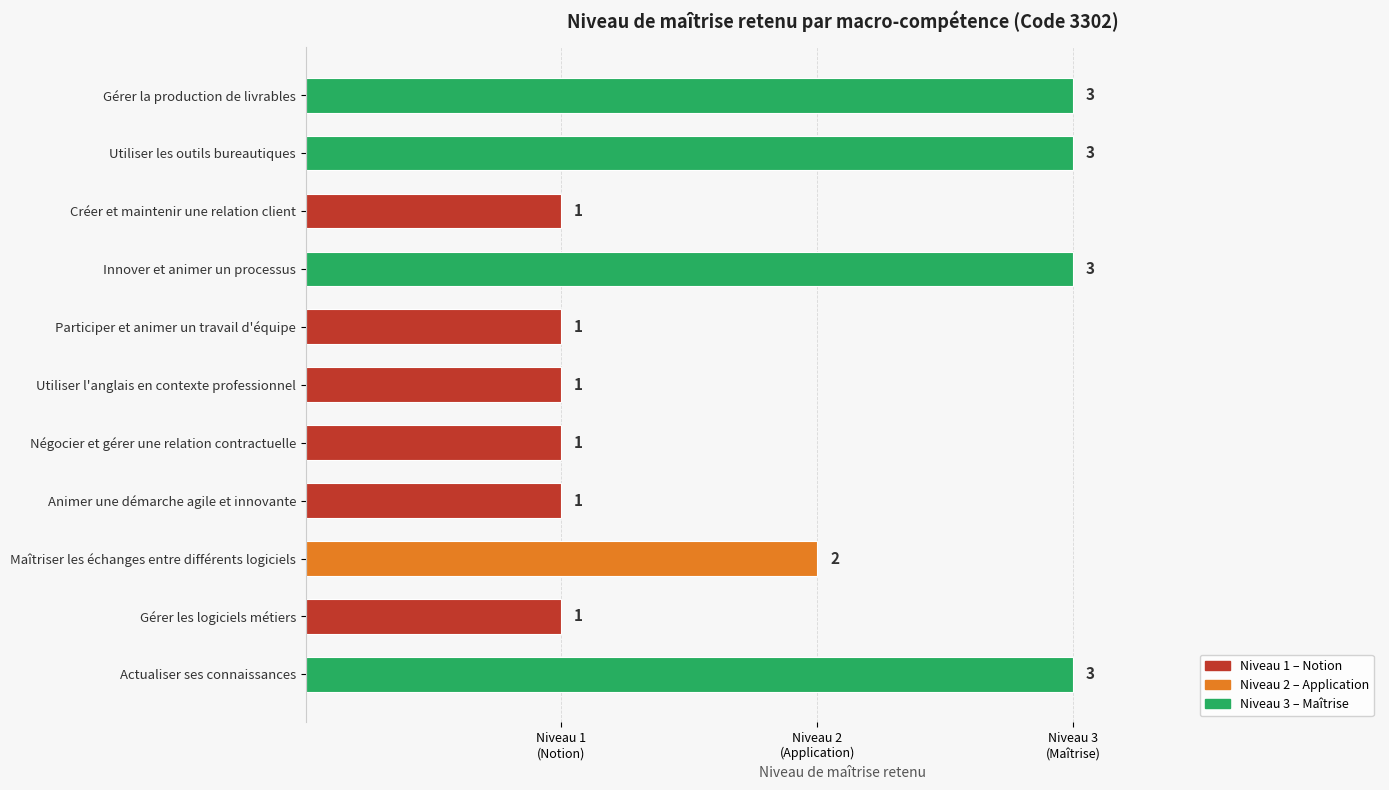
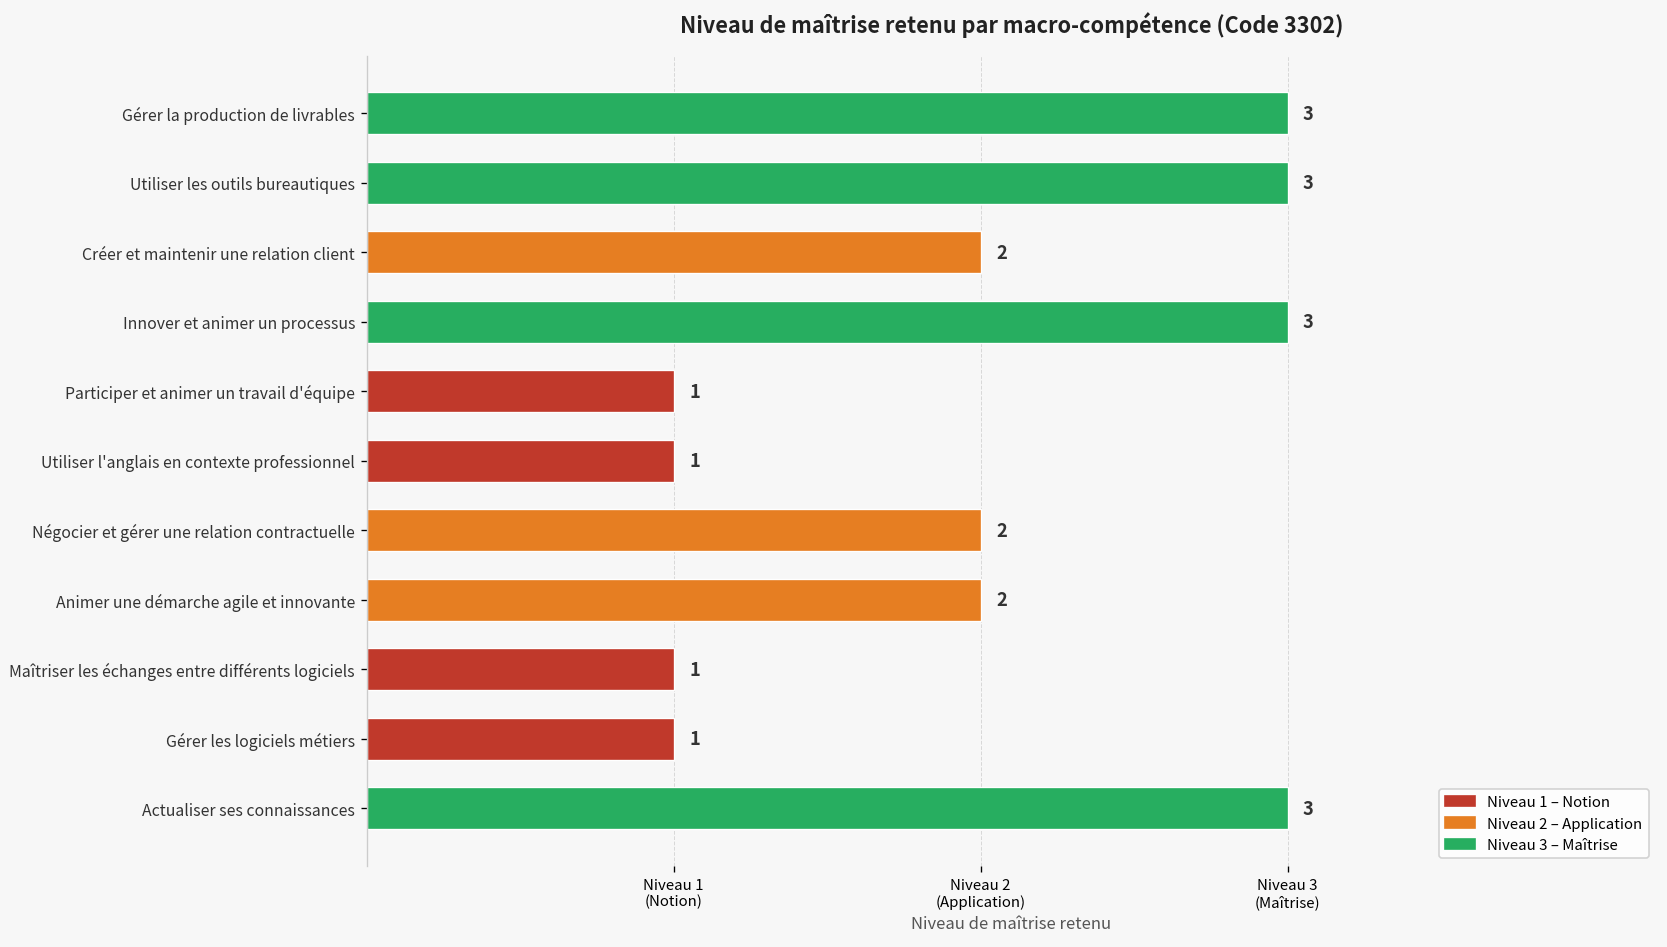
Créer et maintenir une relation client: 1 -> 2
Négocier et gérer une relation contractuelle: 1 -> 2
Animer une démarche agile et innovante: 1 -> 2
Maîtriser les échanges entre différents logiciels: 2 -> 1
